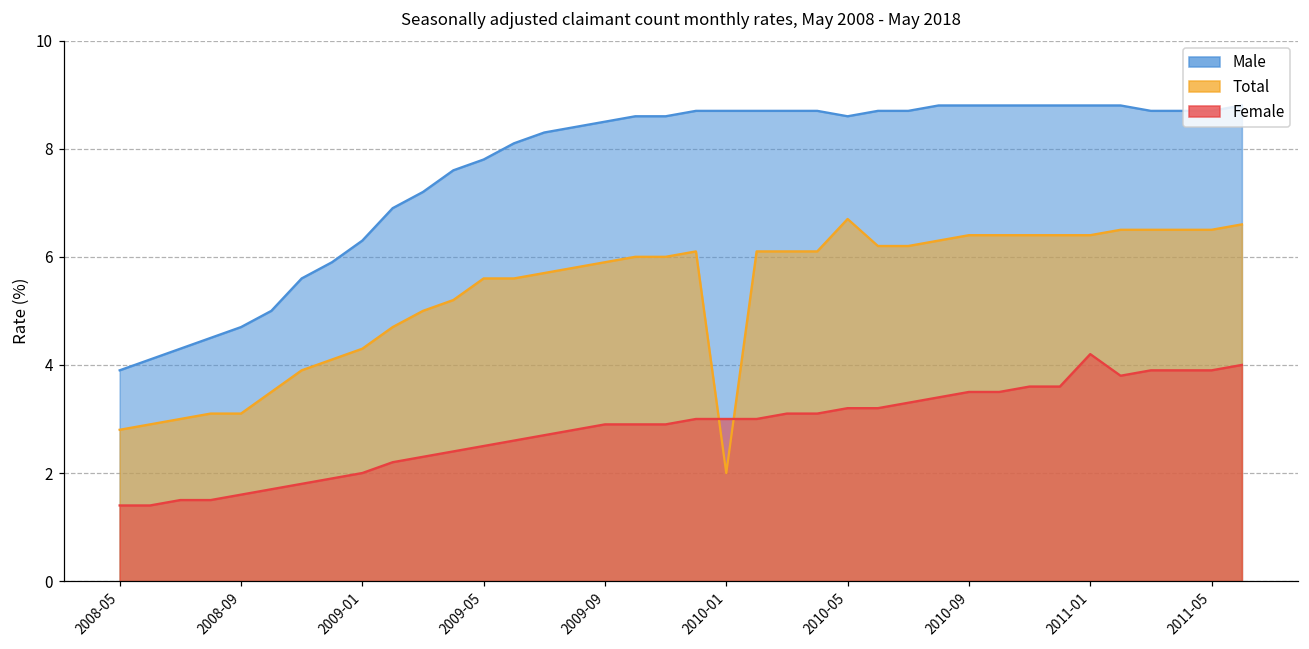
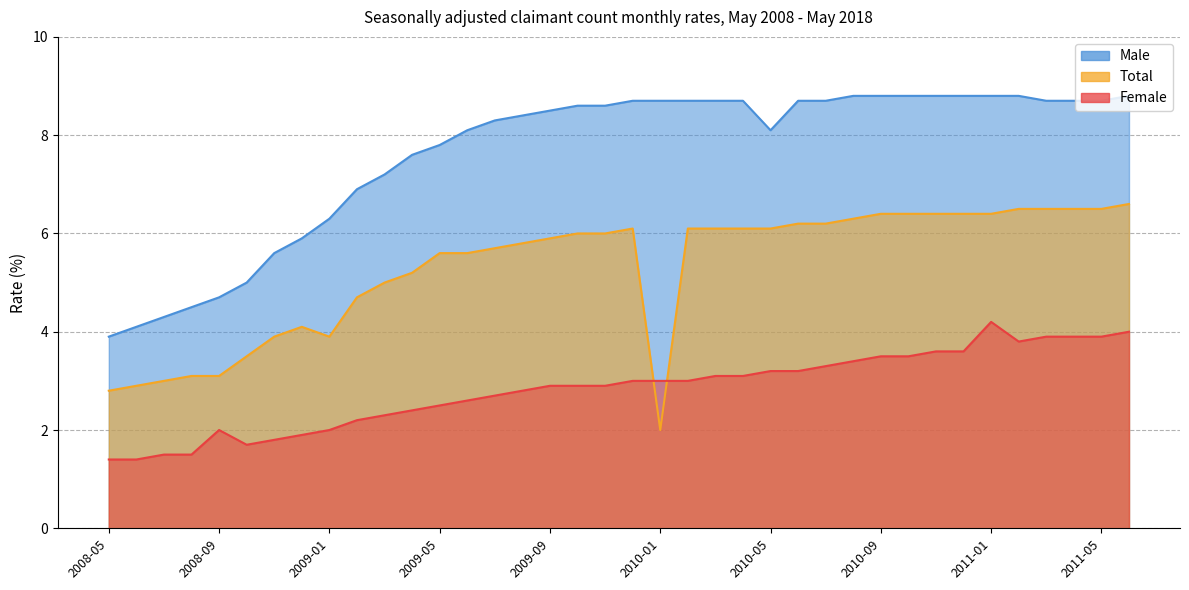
Female, 2008-09: 1.6 -> 2.0
Total, 2009-01: 4.3 -> 3.9
Male, 2010-05: 8.6 -> 8.1
Total, 2010-05: 6.7 -> 6.1
